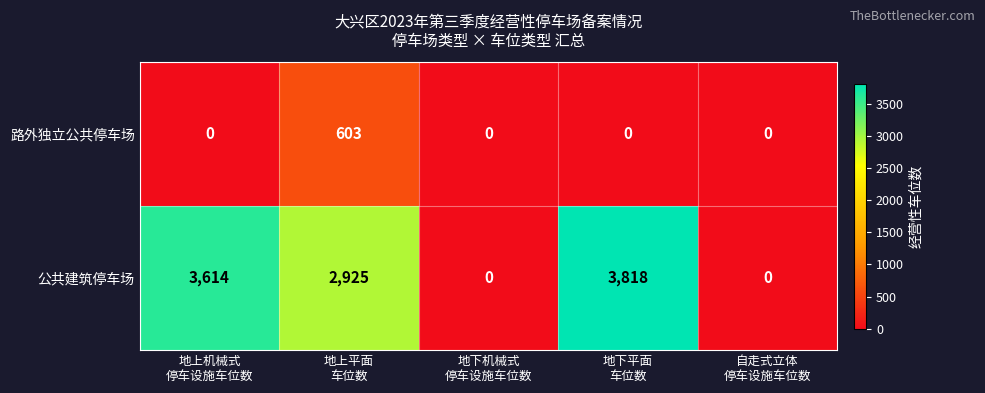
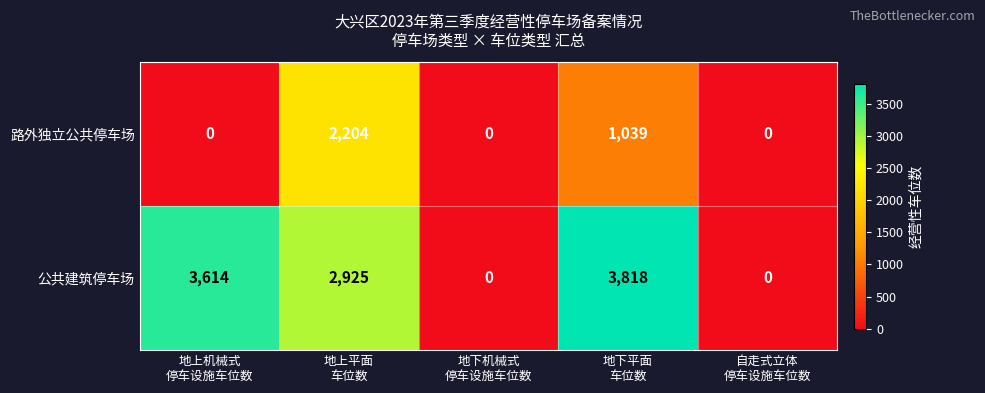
路外独立公共停车场, 地上平面 车位数: 603 -> 2,204
路外独立公共停车场, 地下平面 车位数: 0 -> 1,039
